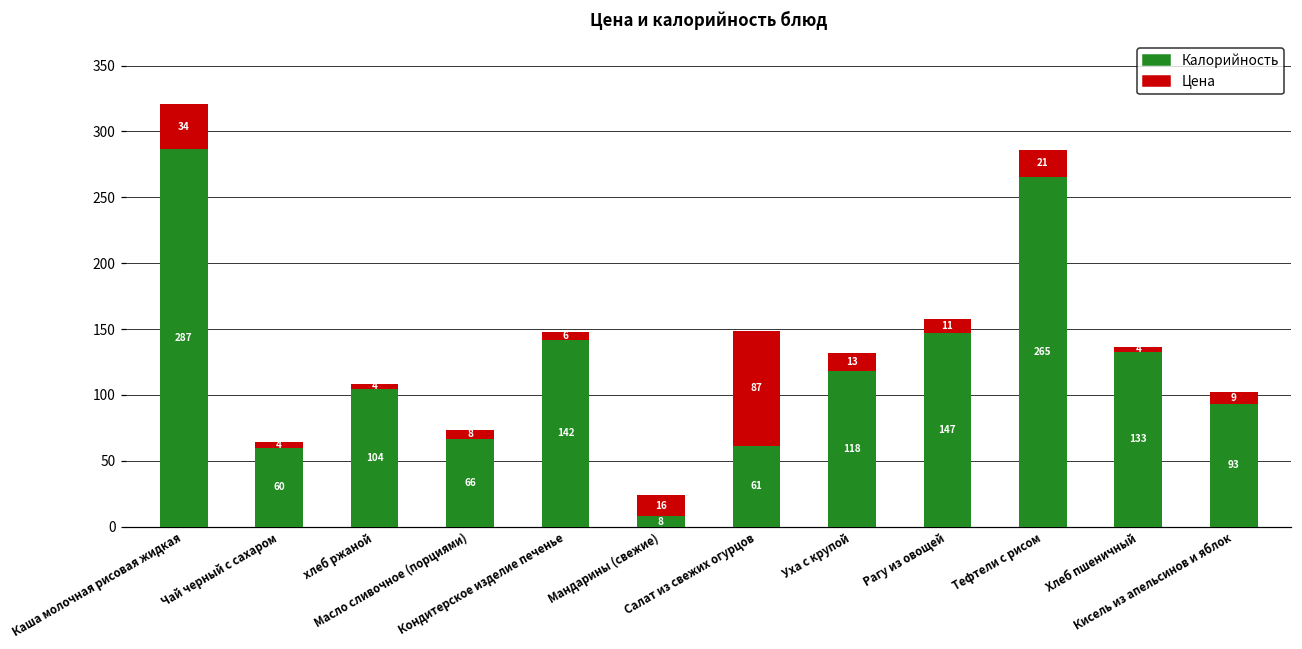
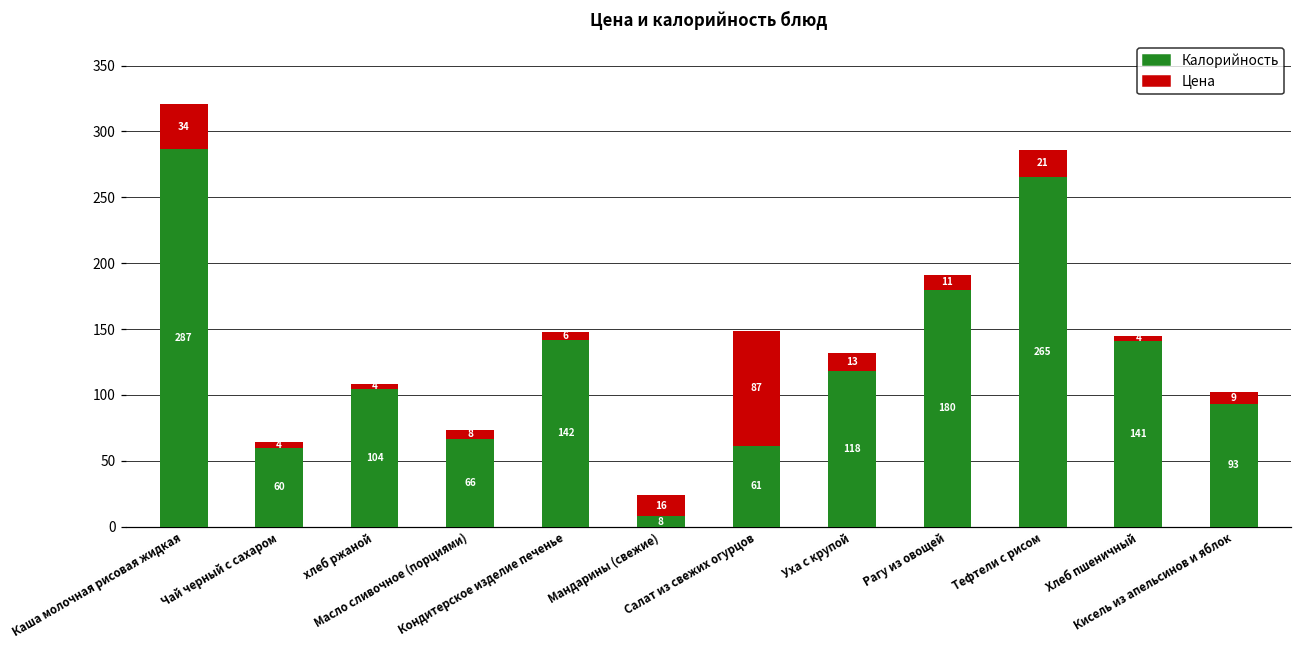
Калорийность, Рагу из овощей: 147 -> 180
Калорийность, Хлеб пшеничный: 133 -> 141
